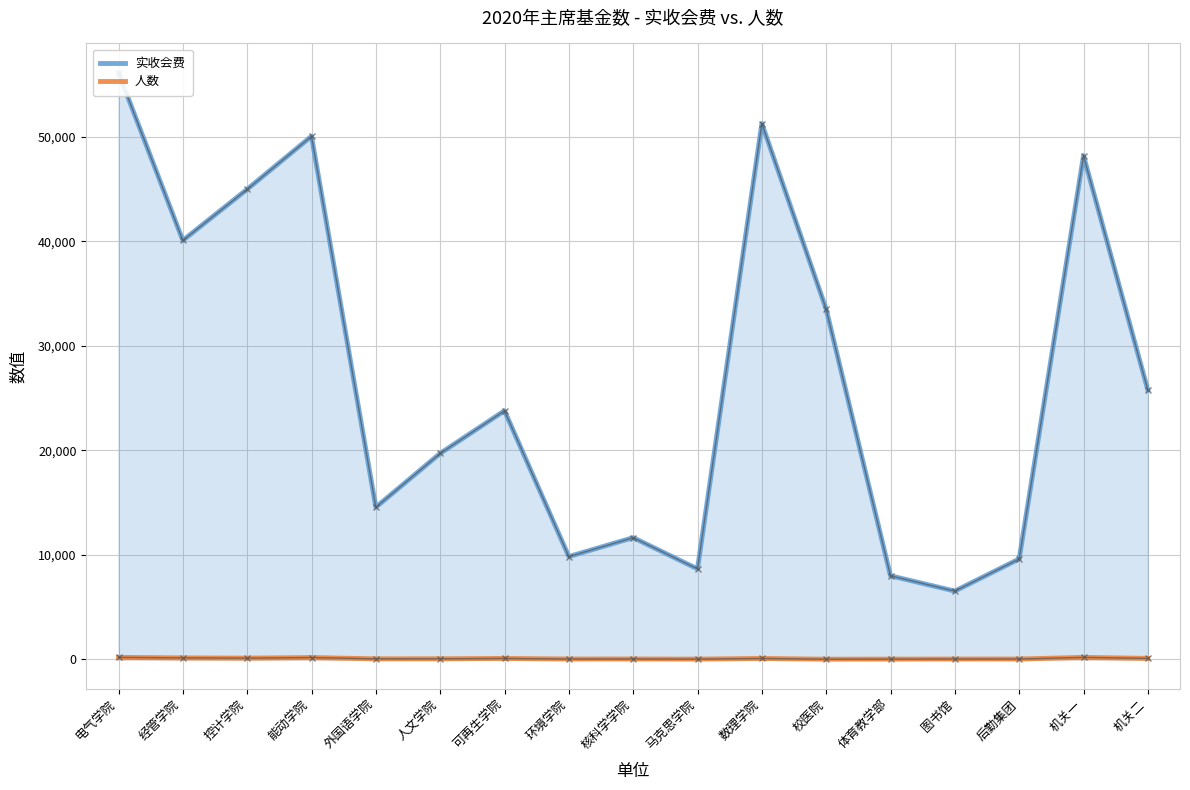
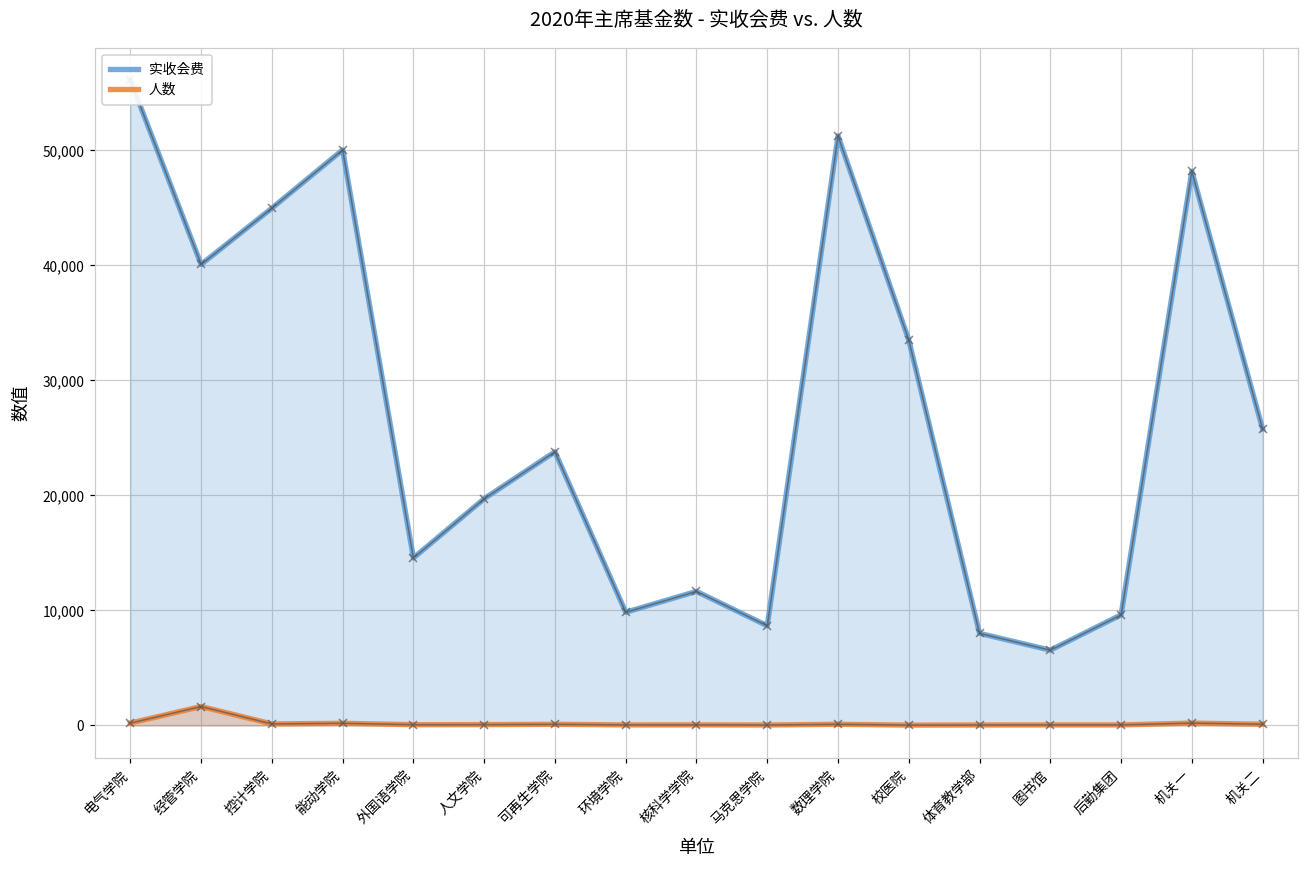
人数, 经管学院: 100 -> 1,600
